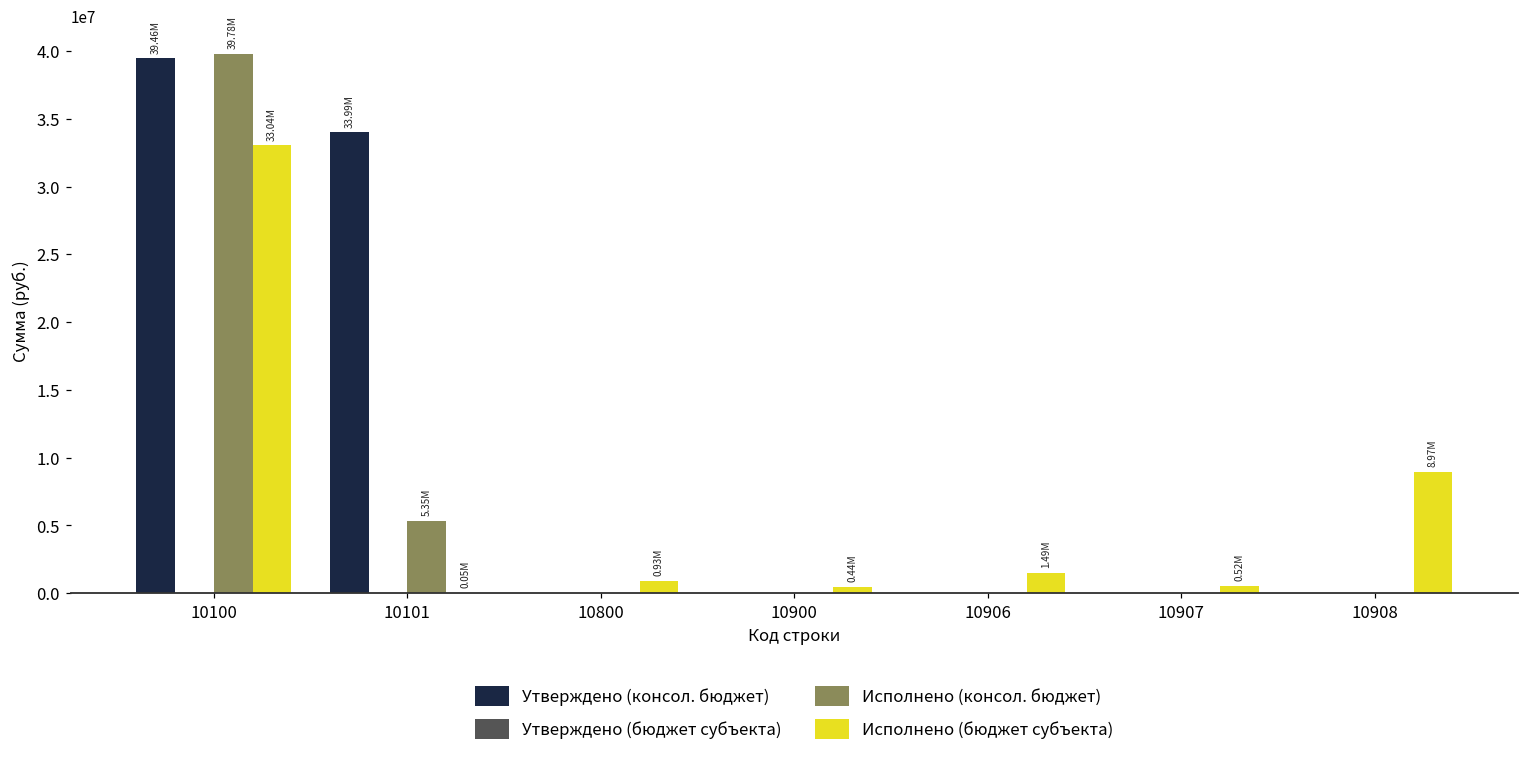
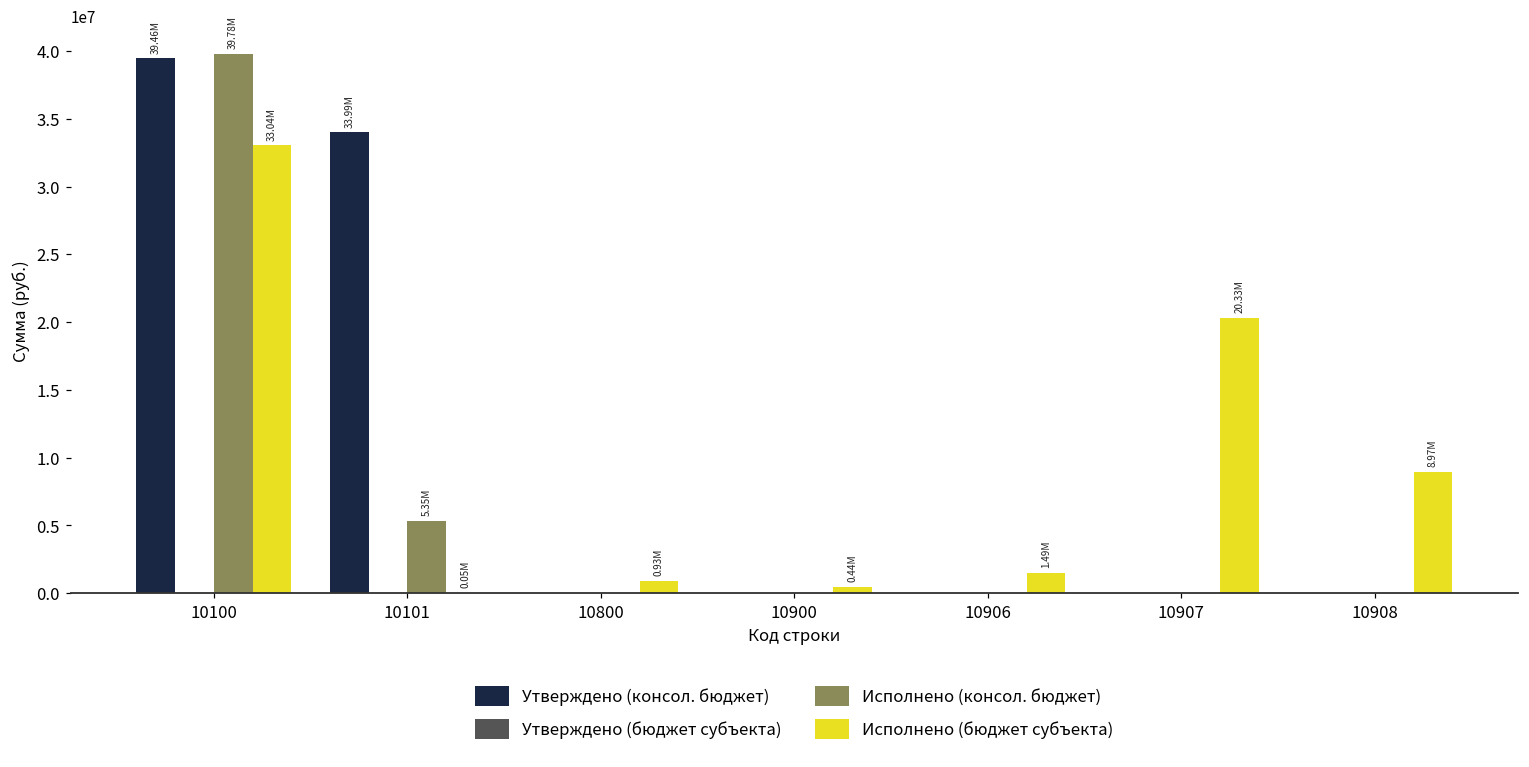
Исполнено (бюджет субъекта), 10907: 0.52M -> 20.33M
